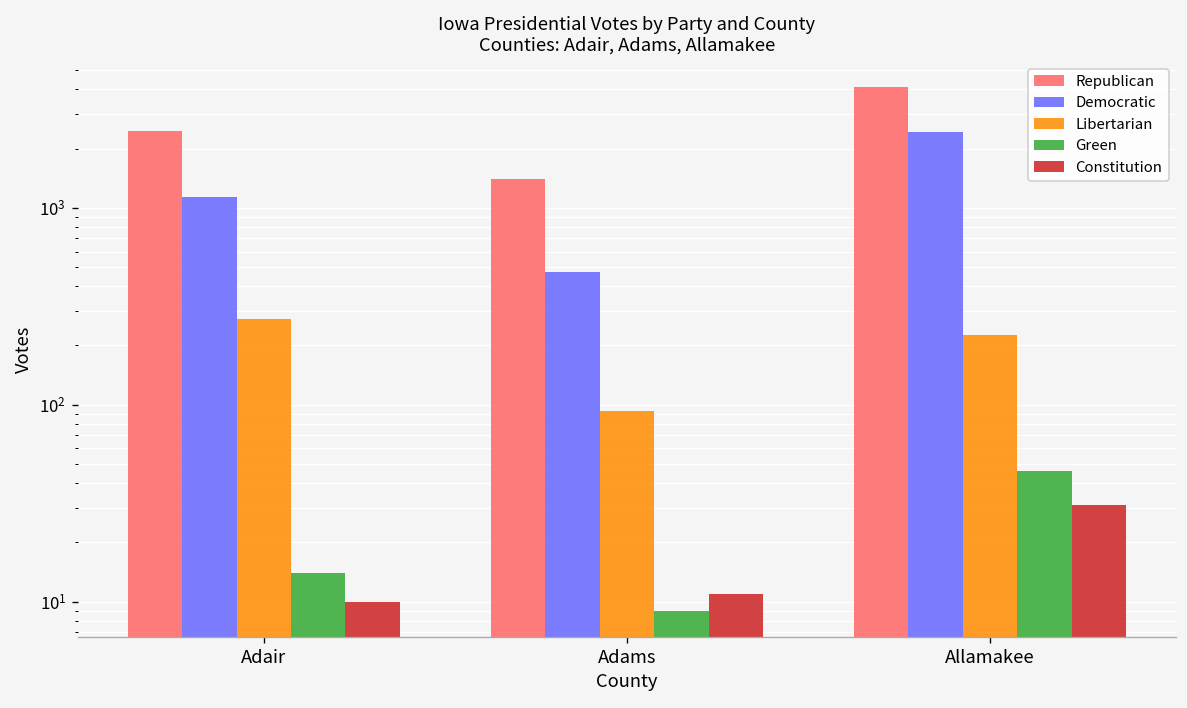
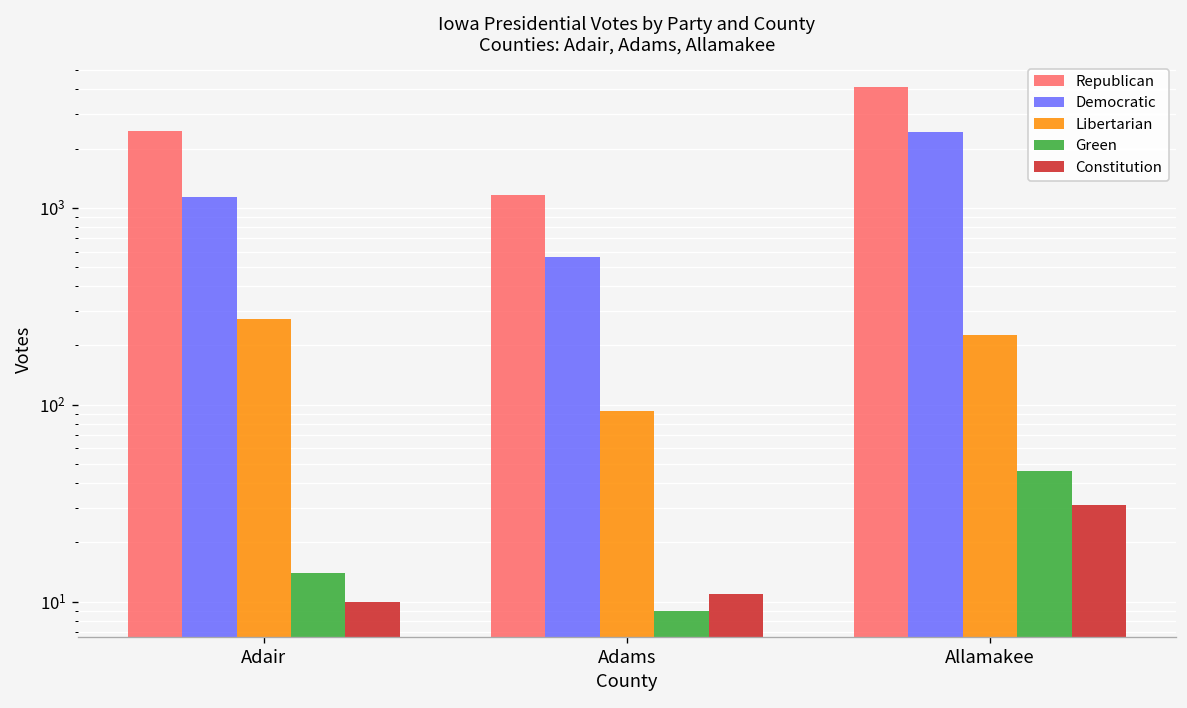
Republican, Adams: 1400 -> 1200
Democratic, Adams: 470 -> 570
